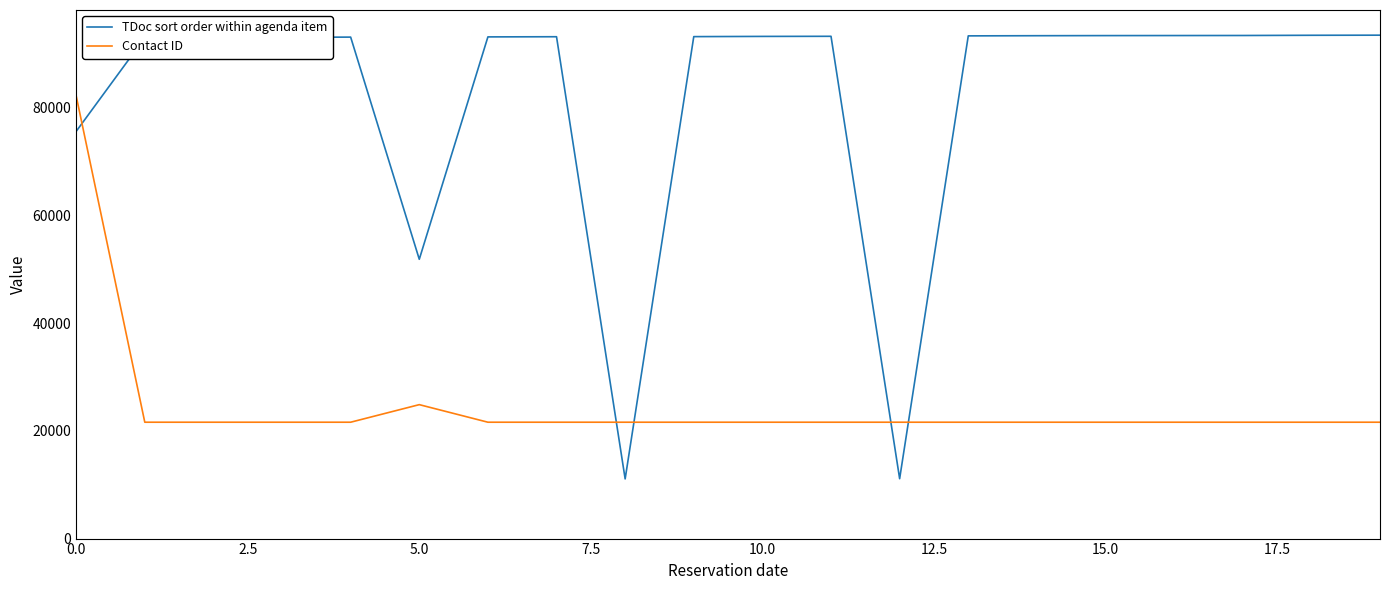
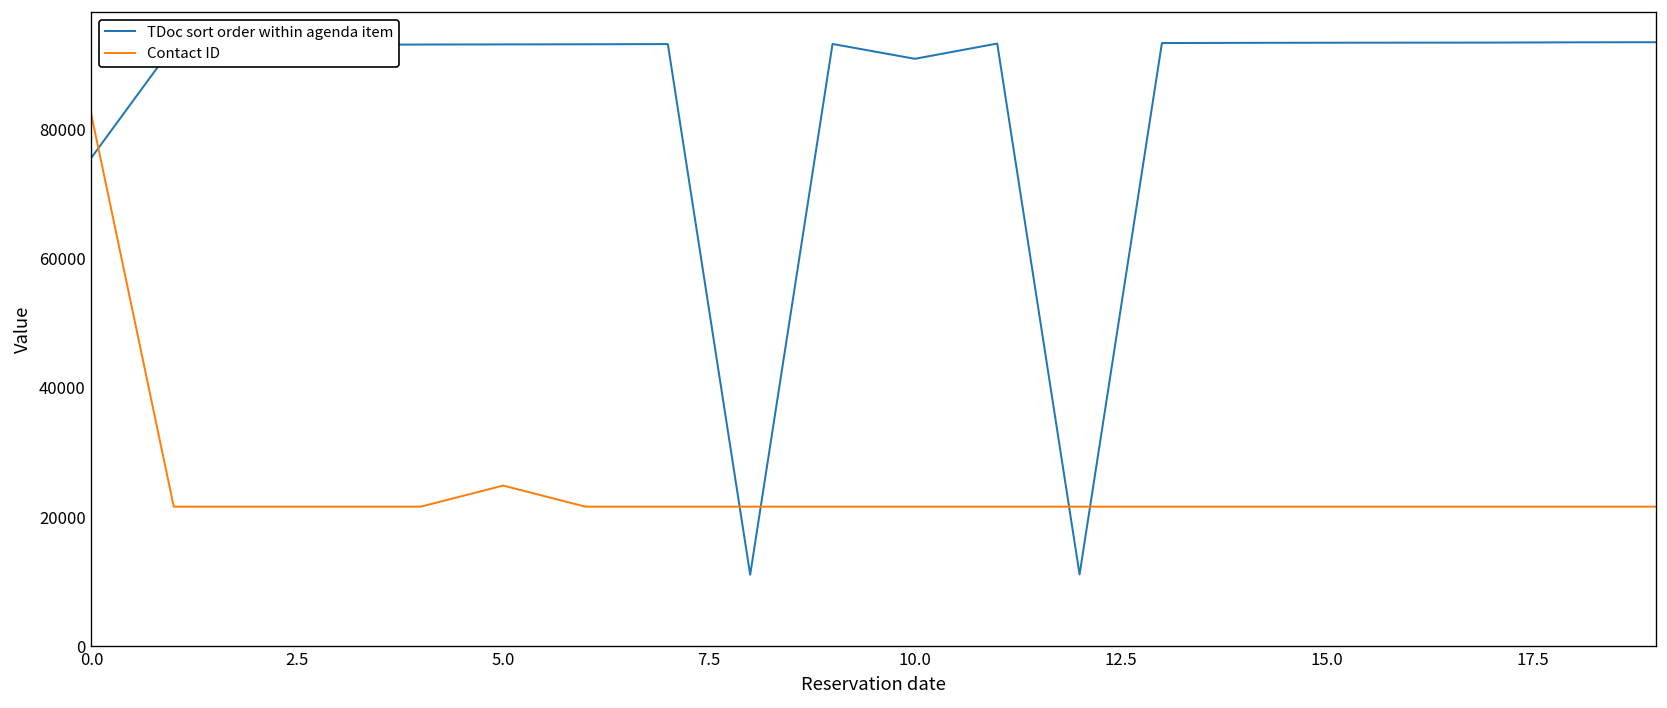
TDoc sort order within agenda item, 5.0: 52000 -> 93000
TDoc sort order within agenda item, 10.0: 93000 -> 91000
